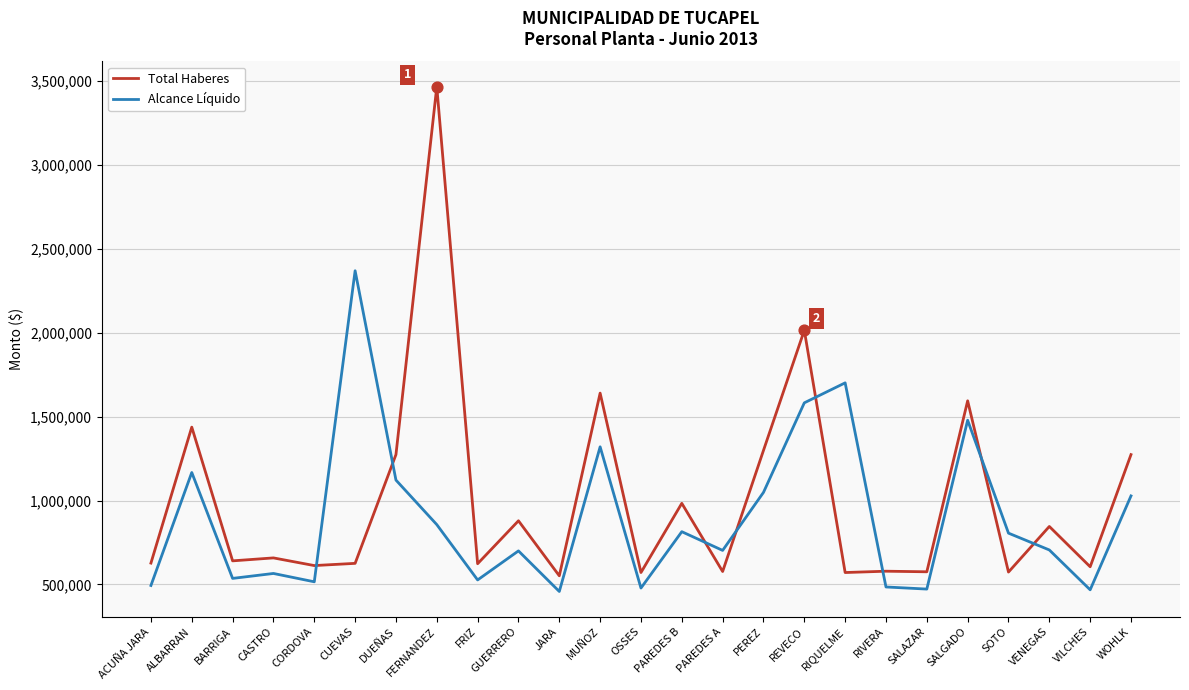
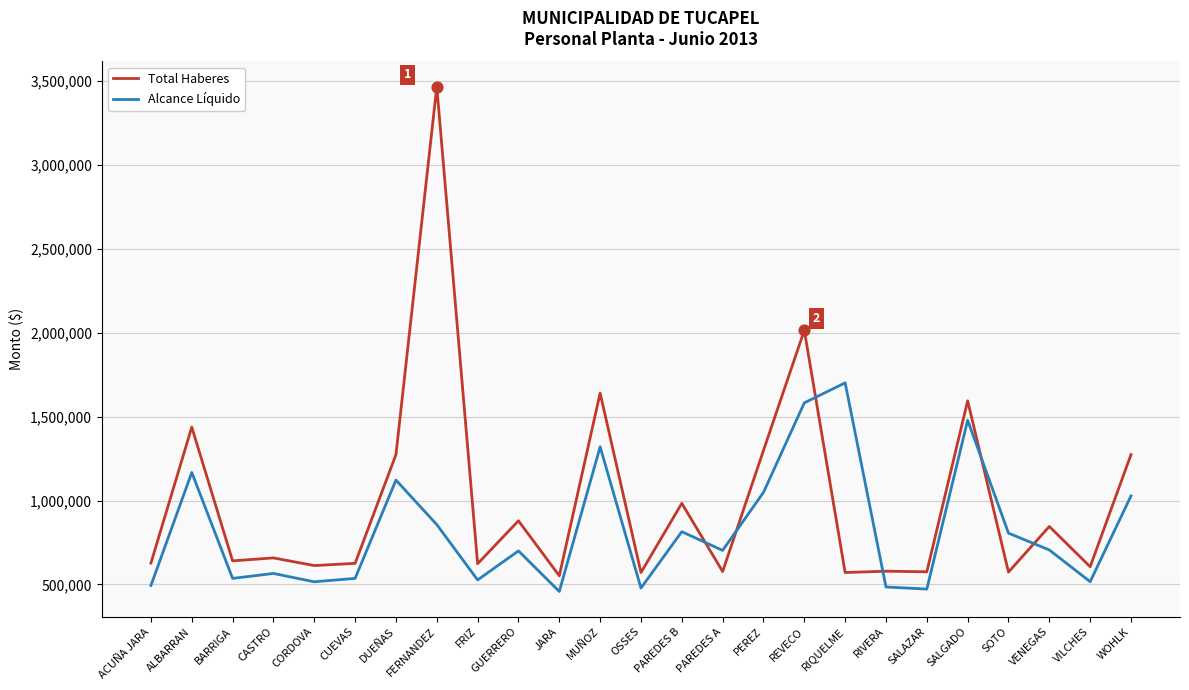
Alcance Líquido, CUEVAS: 2,370,000 -> 540,000
Alcance Líquido, VILCHES: 470,000 -> 520,000
